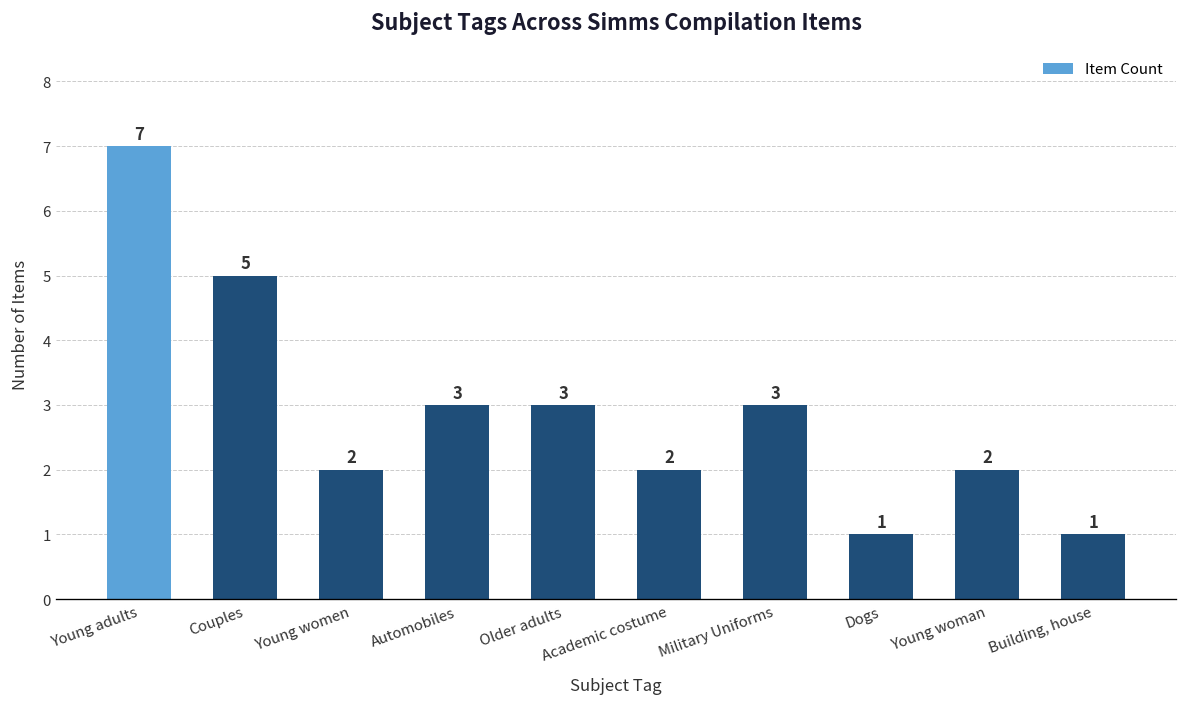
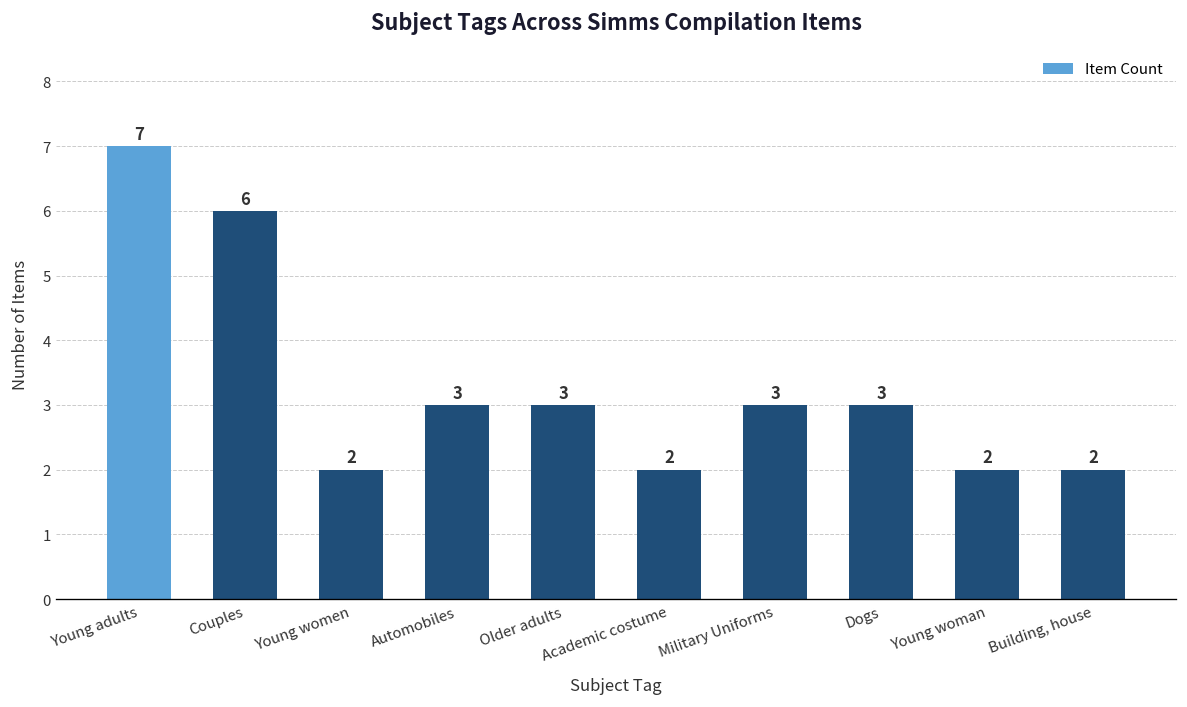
Couples: 5 -> 6
Dogs: 1 -> 3
Building, house: 1 -> 2
